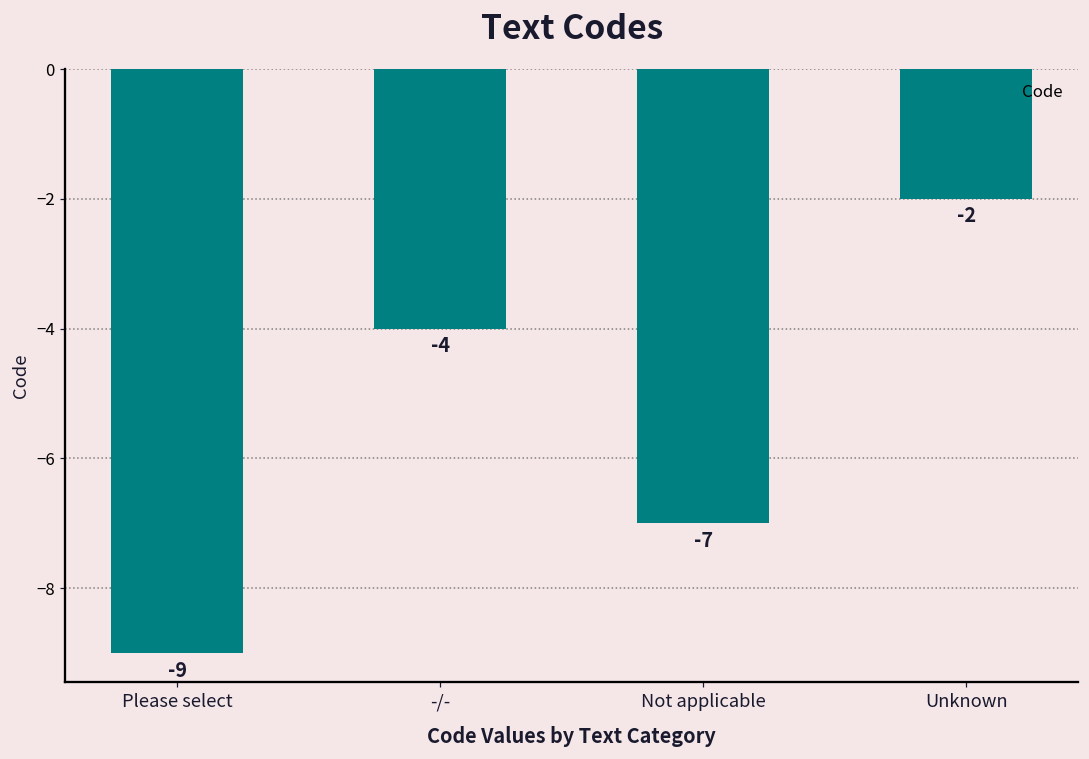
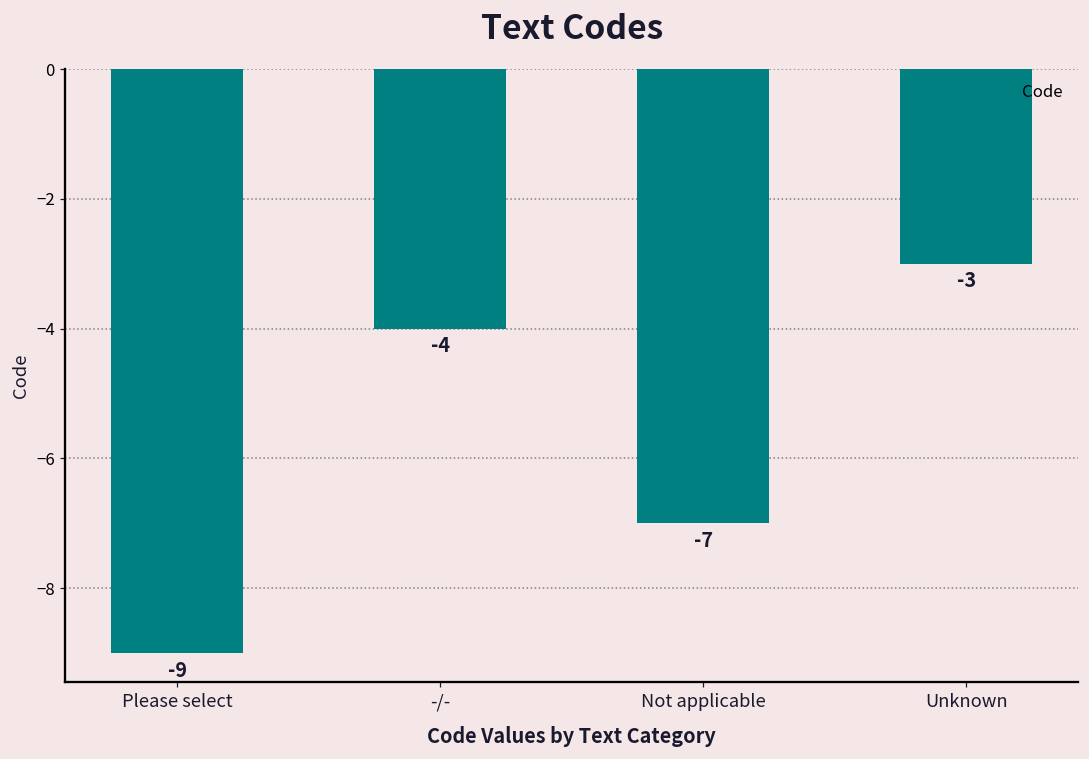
Unknown: -2 -> -3
